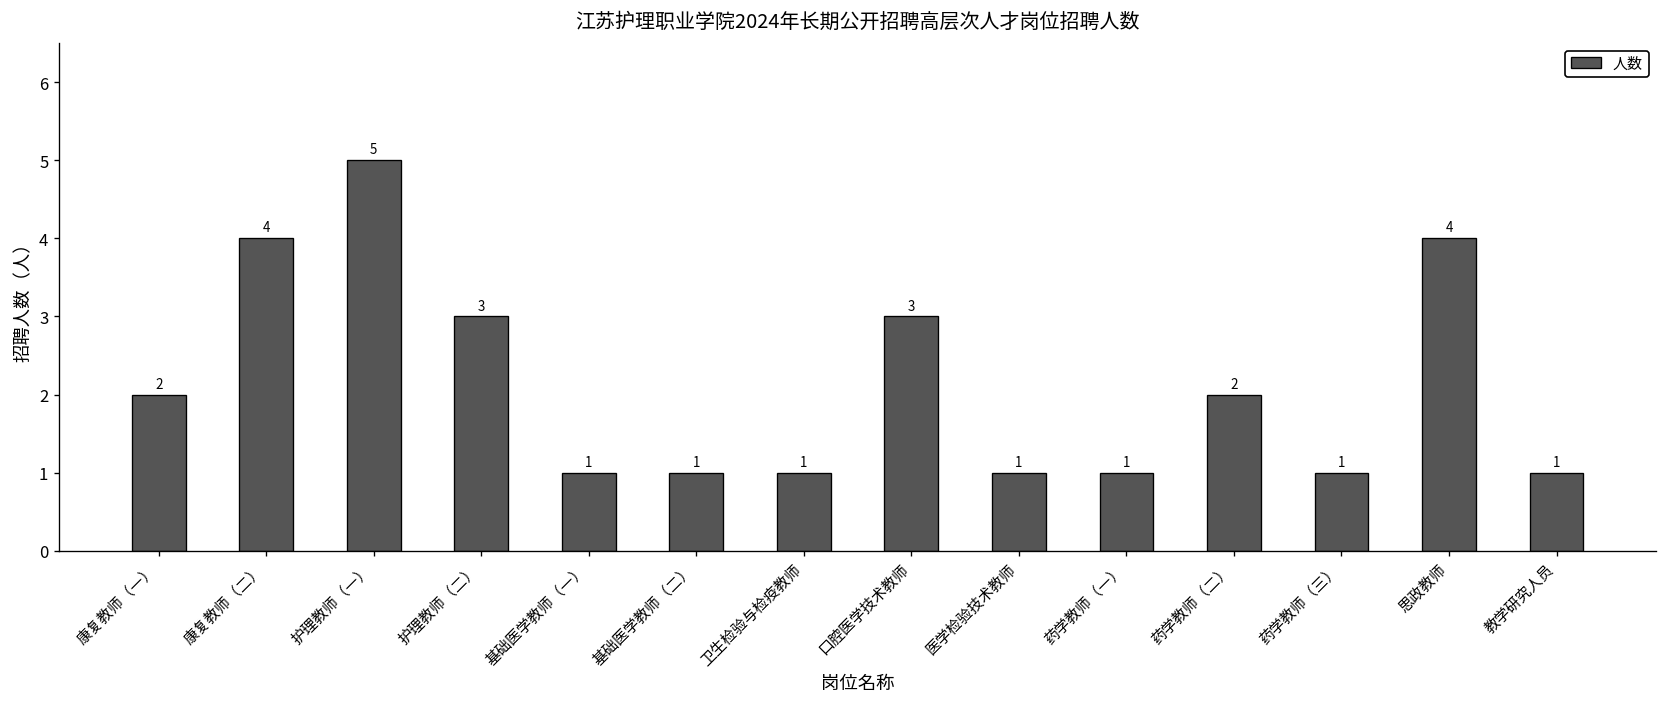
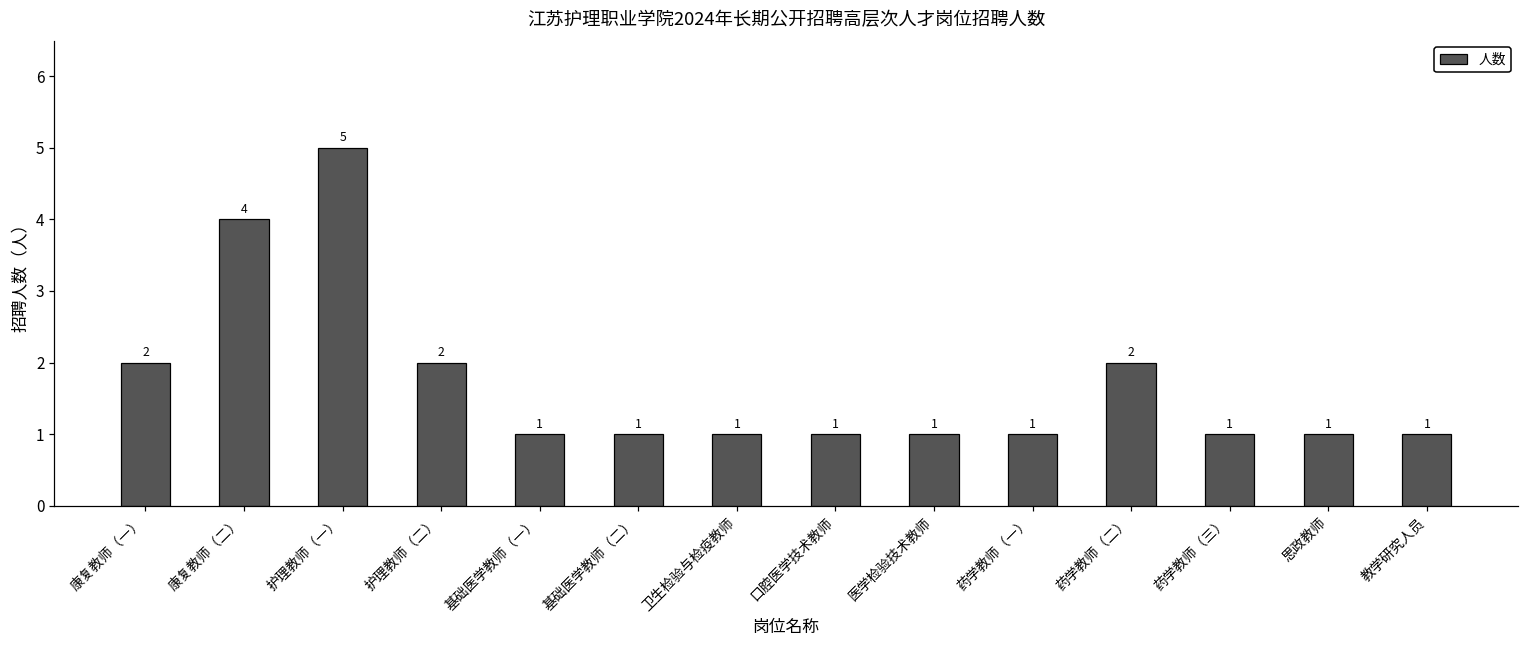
护理教师（二）: 3 -> 2
口腔医学技术教师: 3 -> 1
思政教师: 4 -> 1
